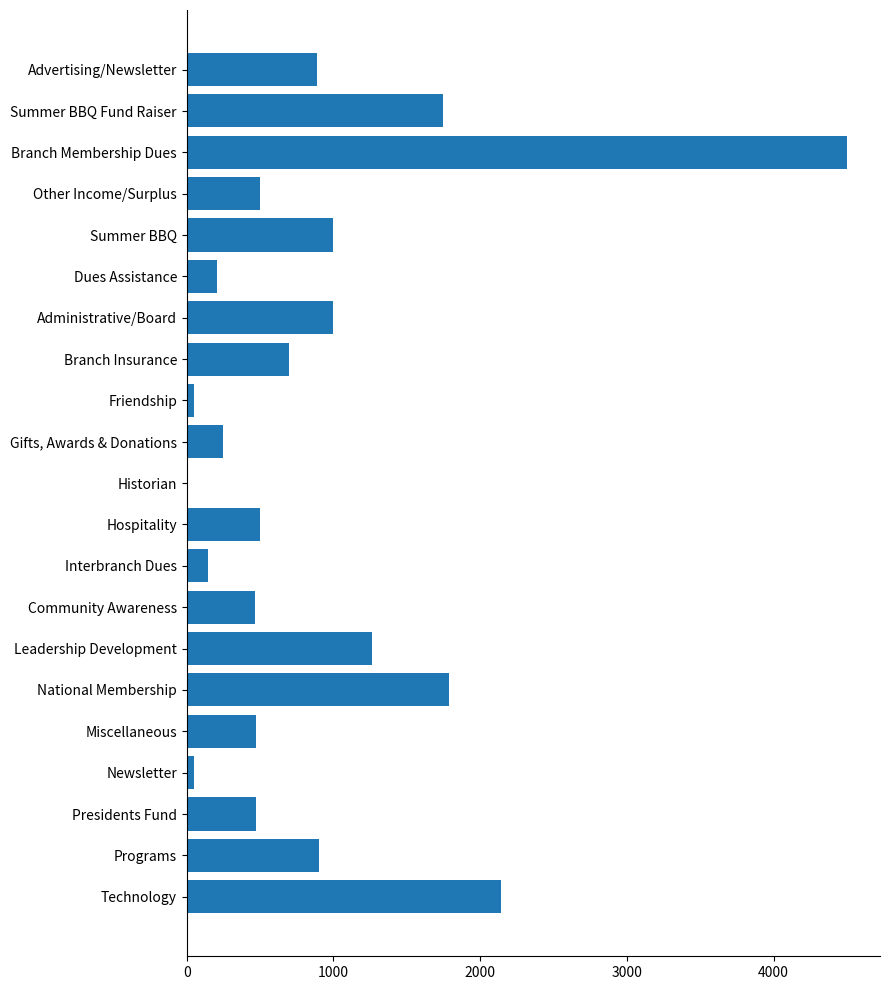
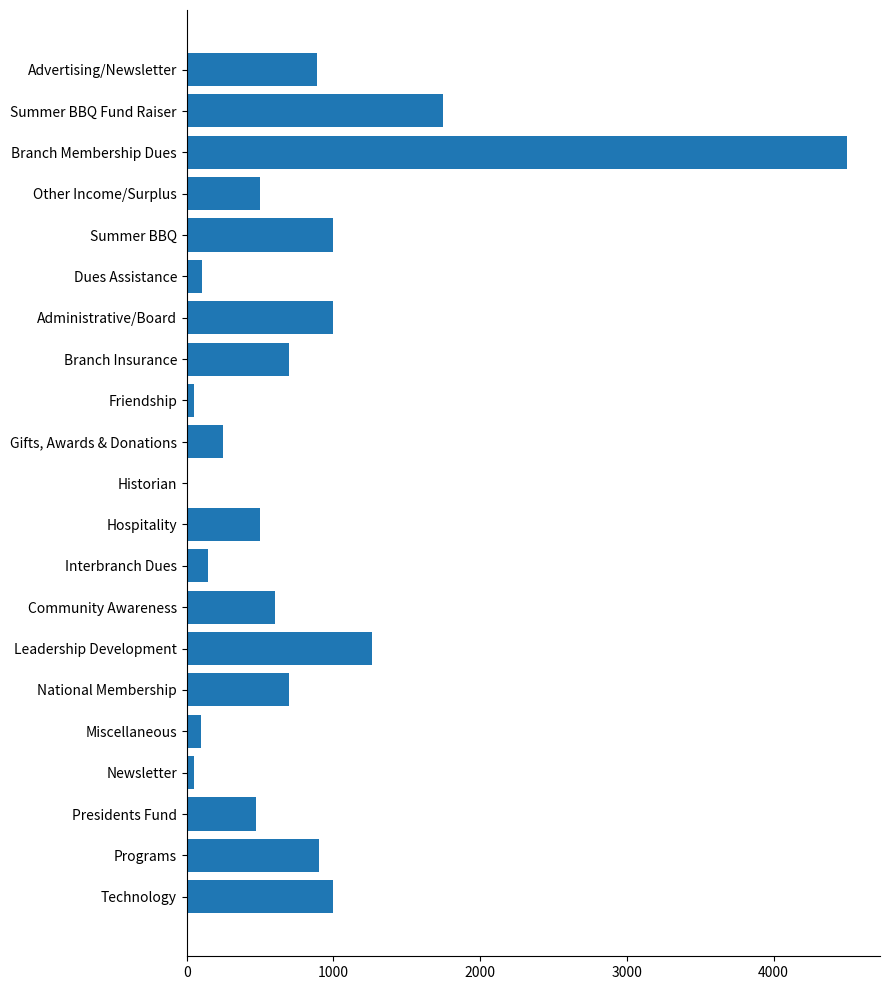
Dues Assistance: 210 -> 110
Community Awareness: 470 -> 600
National Membership: 1790 -> 700
Miscellaneous: 470 -> 100
Technology: 2140 -> 1000
